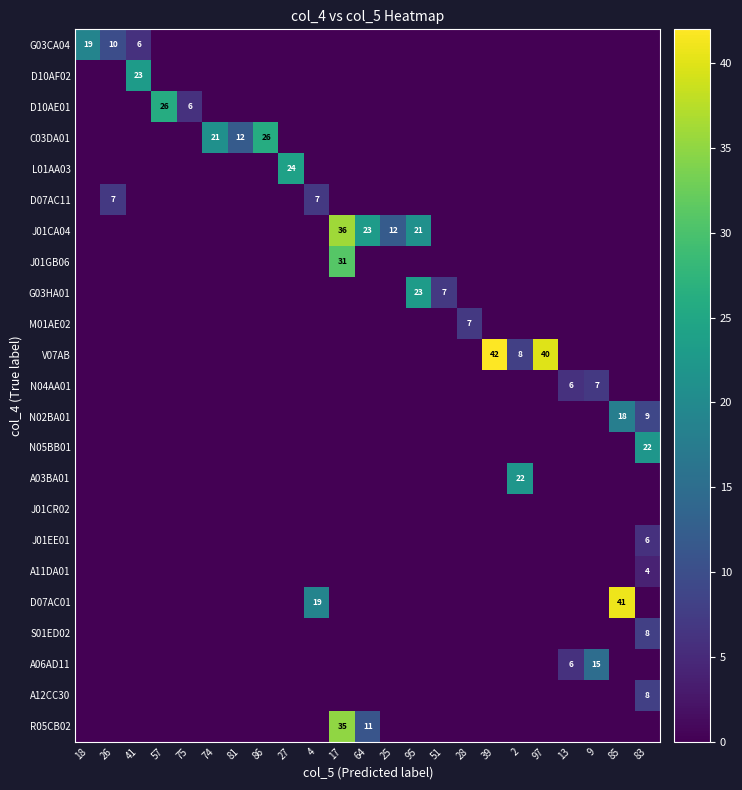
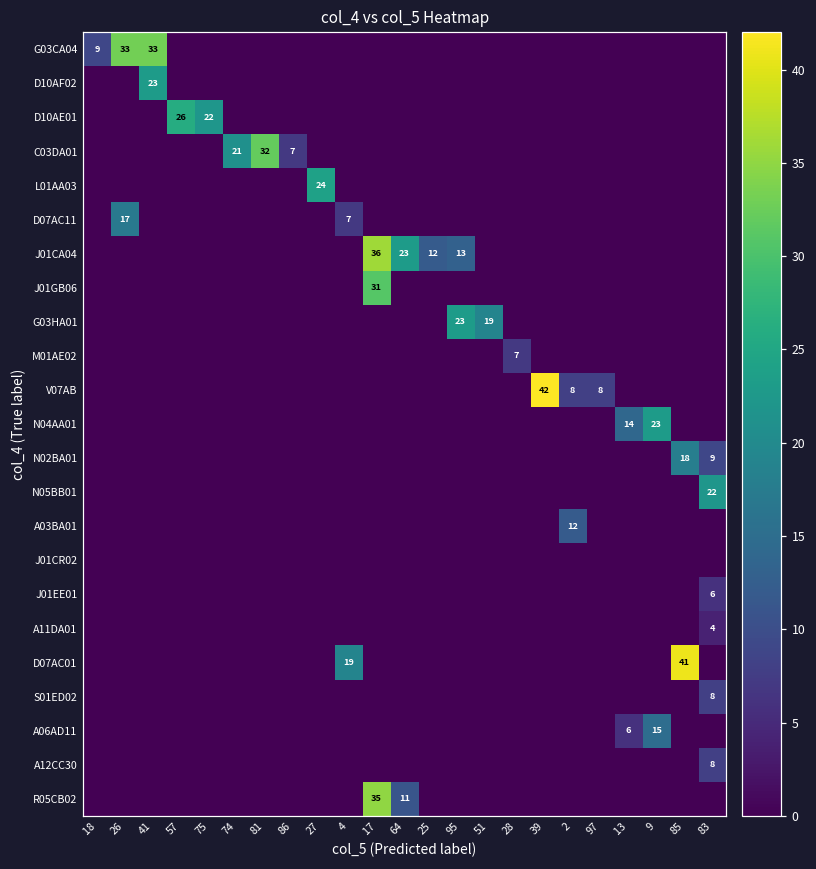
G03CA04, 18: 19 -> 9
G03CA04, 26: 10 -> 33
G03CA04, 41: 6 -> 33
D10AE01, 75: 6 -> 22
C03DA01, 81: 12 -> 32
C03DA01, 86: 26 -> 7
D07AC11, 26: 7 -> 17
J01CA04, 95: 21 -> 13
G03HA01, 51: 7 -> 19
V07AB, 97: 40 -> 8
N04AA01, 13: 6 -> 14
N04AA01, 9: 7 -> 23
A03BA01, 2: 22 -> 12
